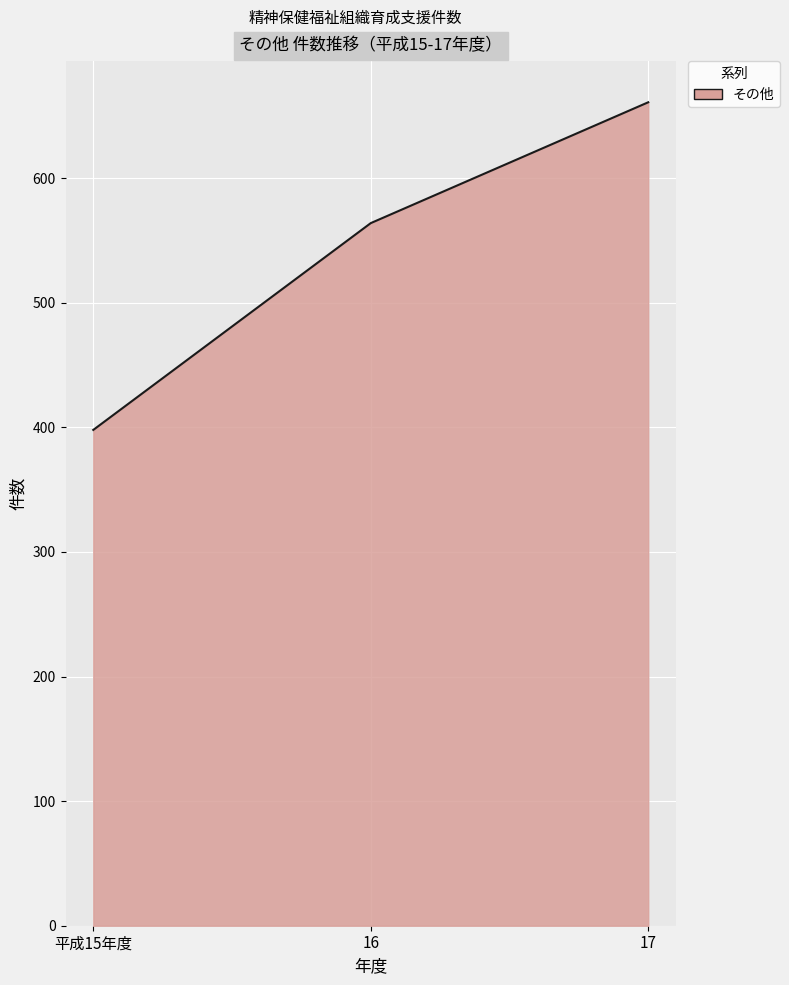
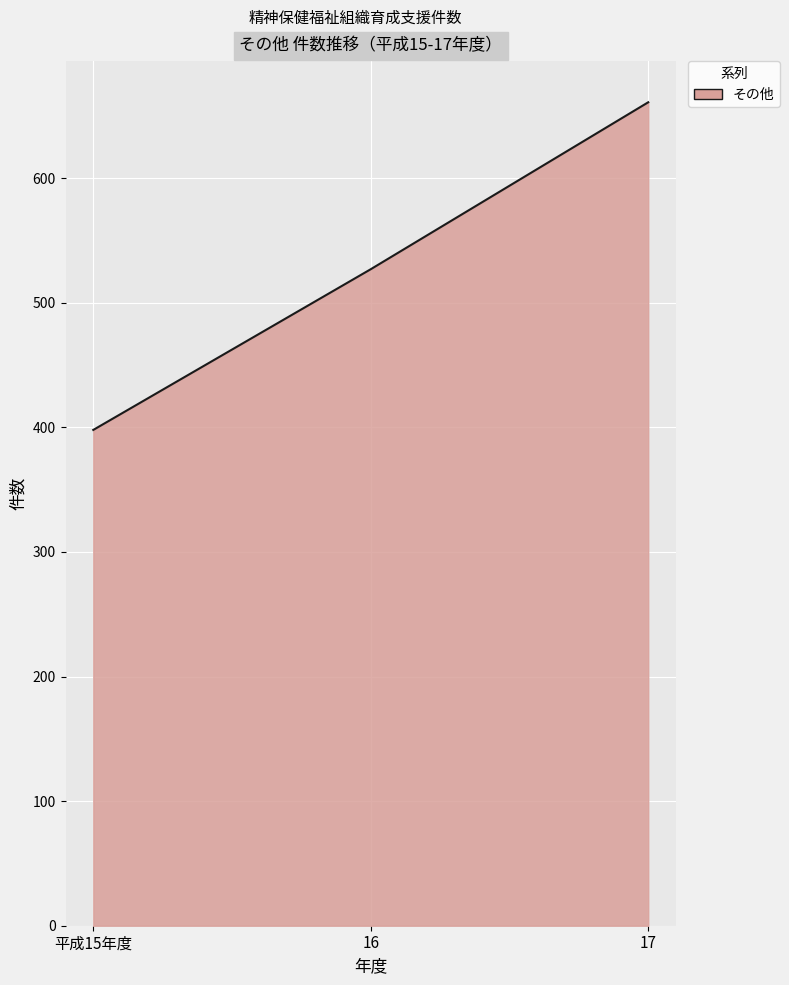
16: 564 -> 527
